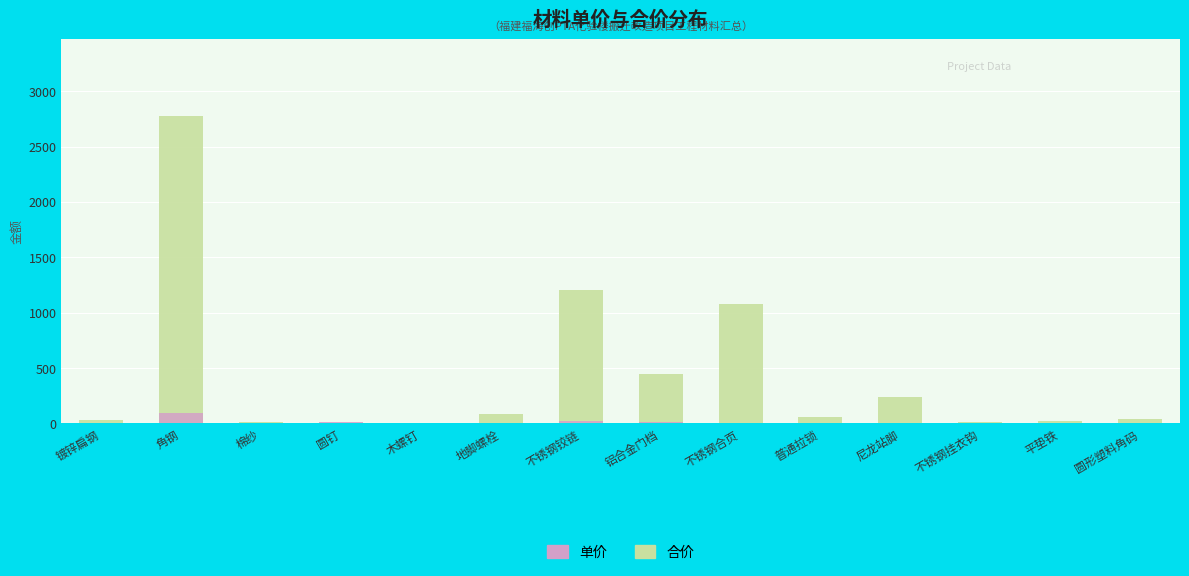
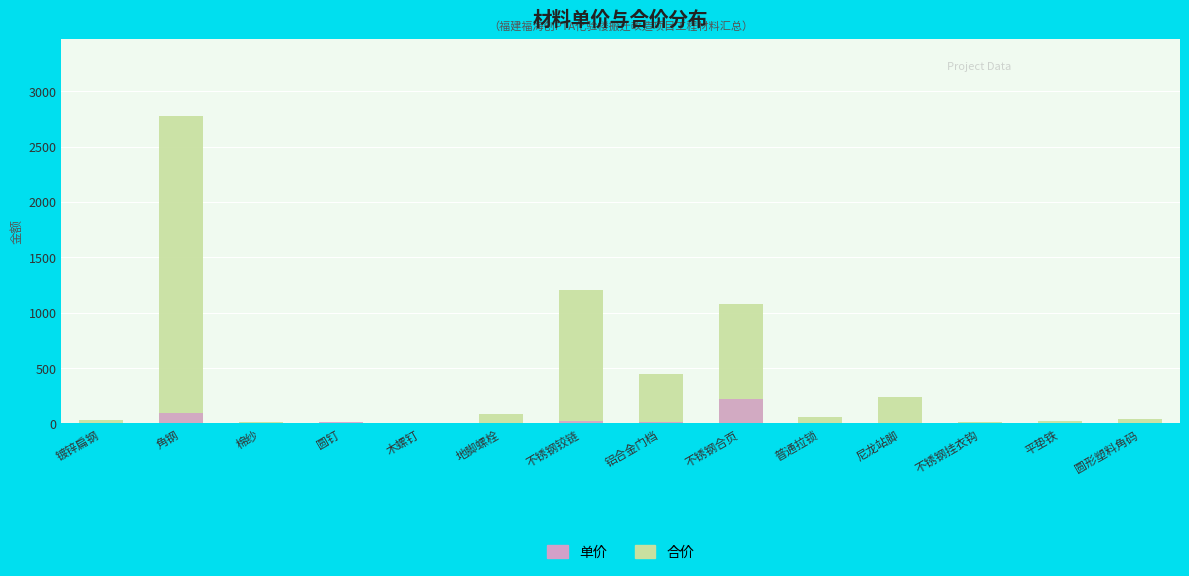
单价, 不锈钢合页: 10 -> 220
